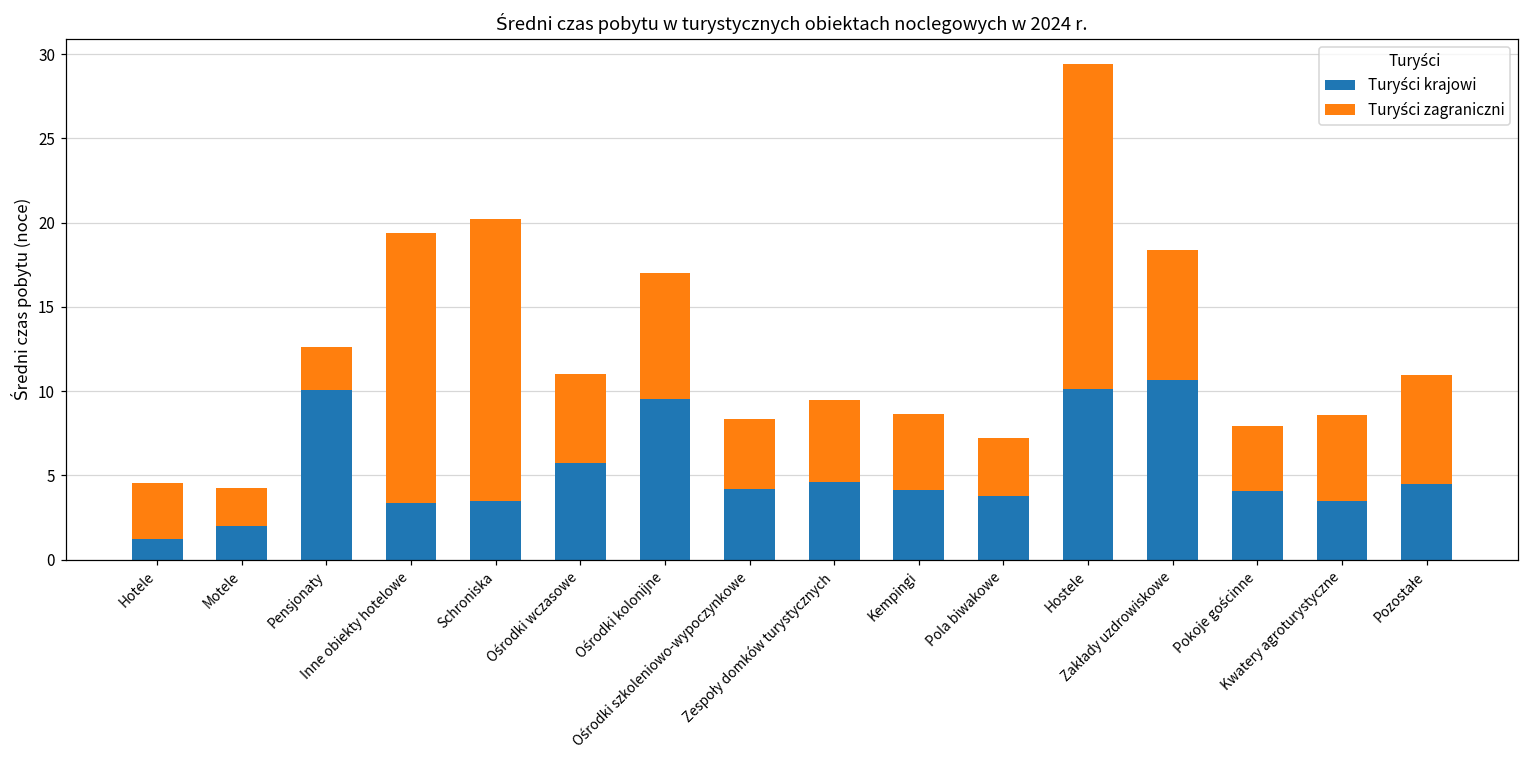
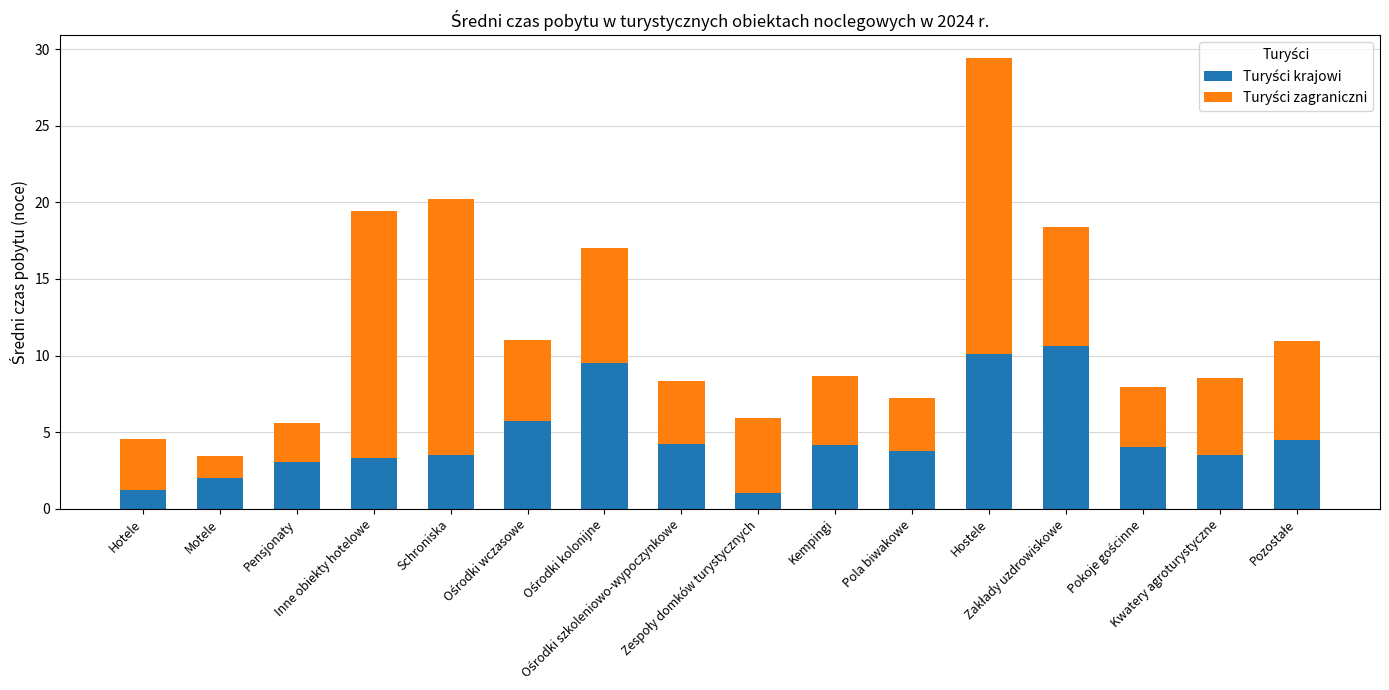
Turyści zagraniczni, Motele: 2.2 -> 1.5
Turyści krajowi, Pensjonaty: 10.1 -> 3.0
Turyści krajowi, Zespoły domków turystycznych: 4.6 -> 1.0
